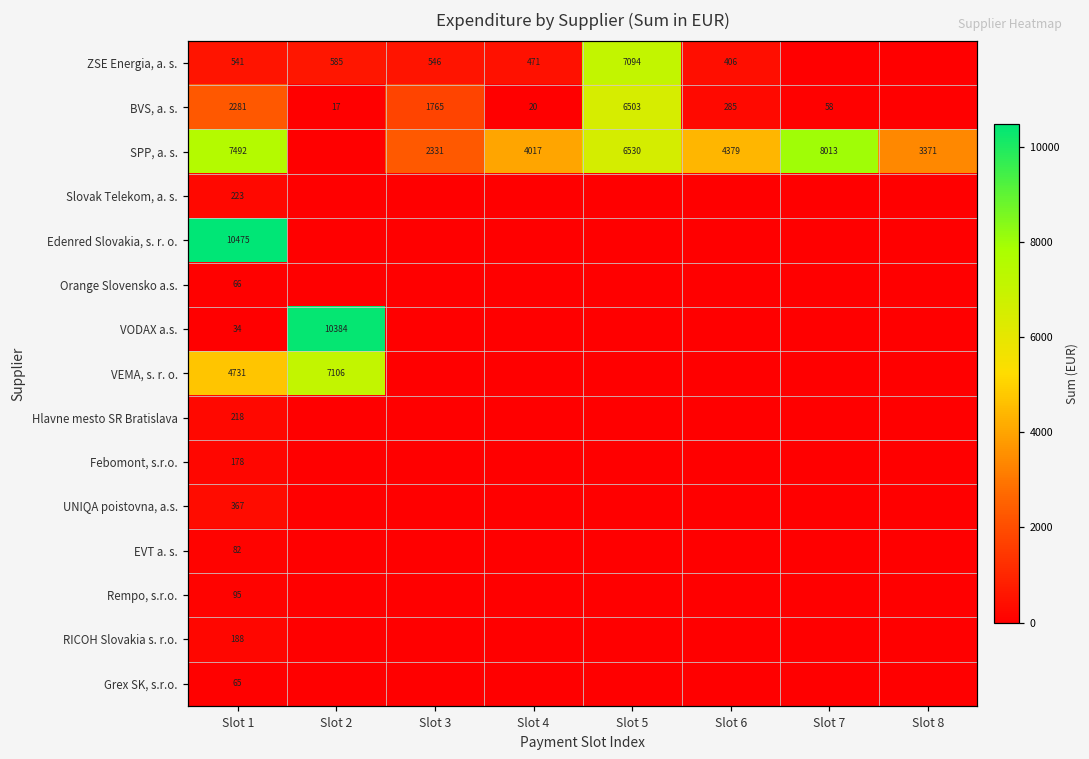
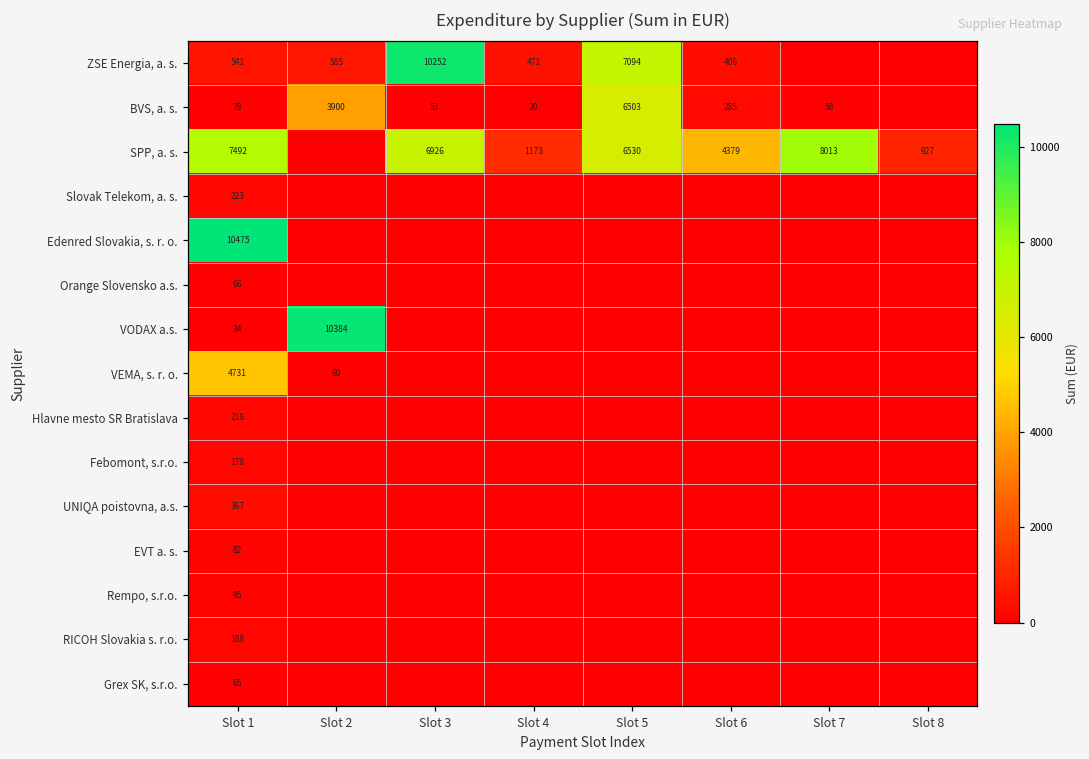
ZSE Energia, a. s., Slot 3: 546 -> 10252
BVS, a. s., Slot 1: 2281 -> 78
BVS, a. s., Slot 2: 17 -> 3900
BVS, a. s., Slot 3: 1765 -> 53
SPP, a. s., Slot 3: 2331 -> 6926
SPP, a. s., Slot 4: 4017 -> 1173
SPP, a. s., Slot 8: 3371 -> 927
VEMA, s. r. o., Slot 2: 7106 -> 60
